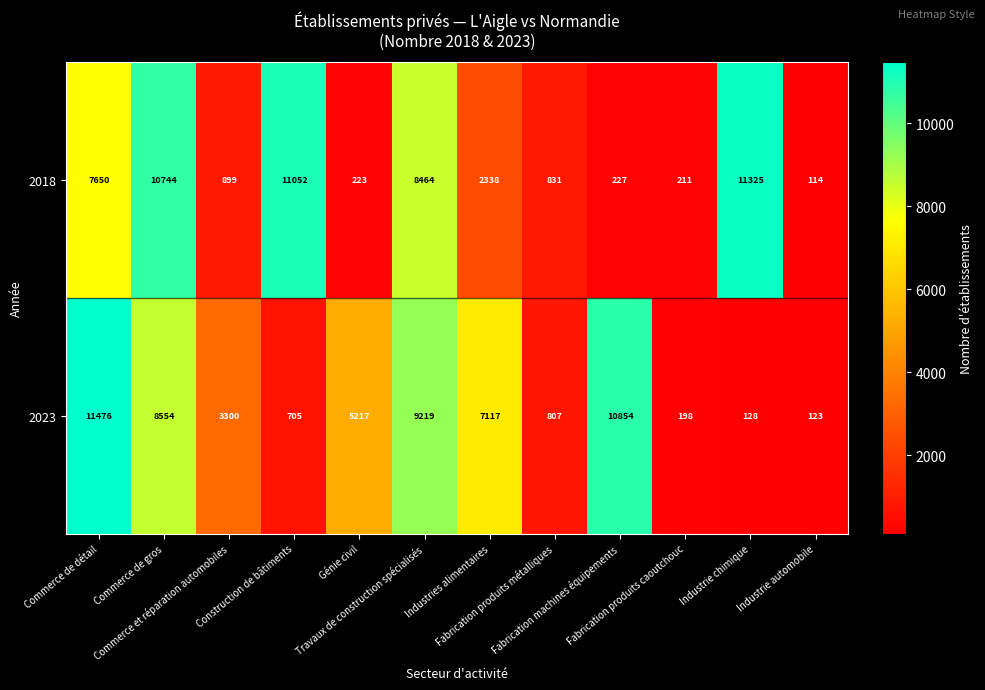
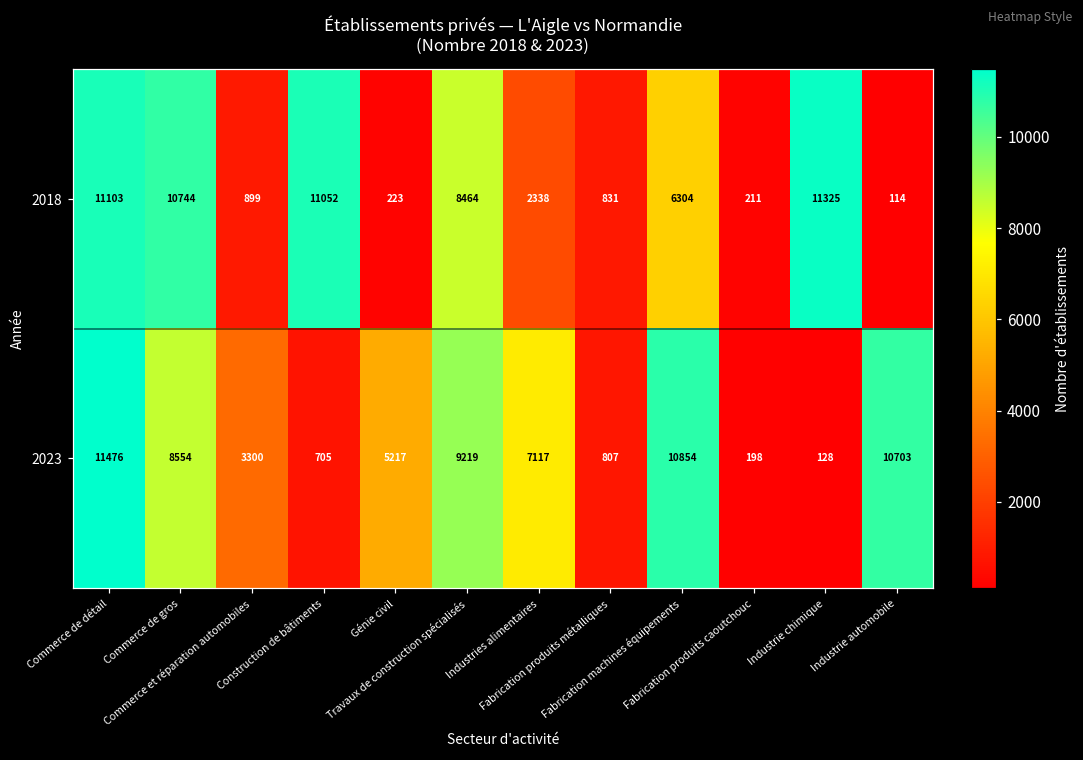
2018, Commerce de détail: 7650 -> 11103
2018, Fabrication machines équipements: 227 -> 6304
2023, Industrie automobile: 123 -> 10703
